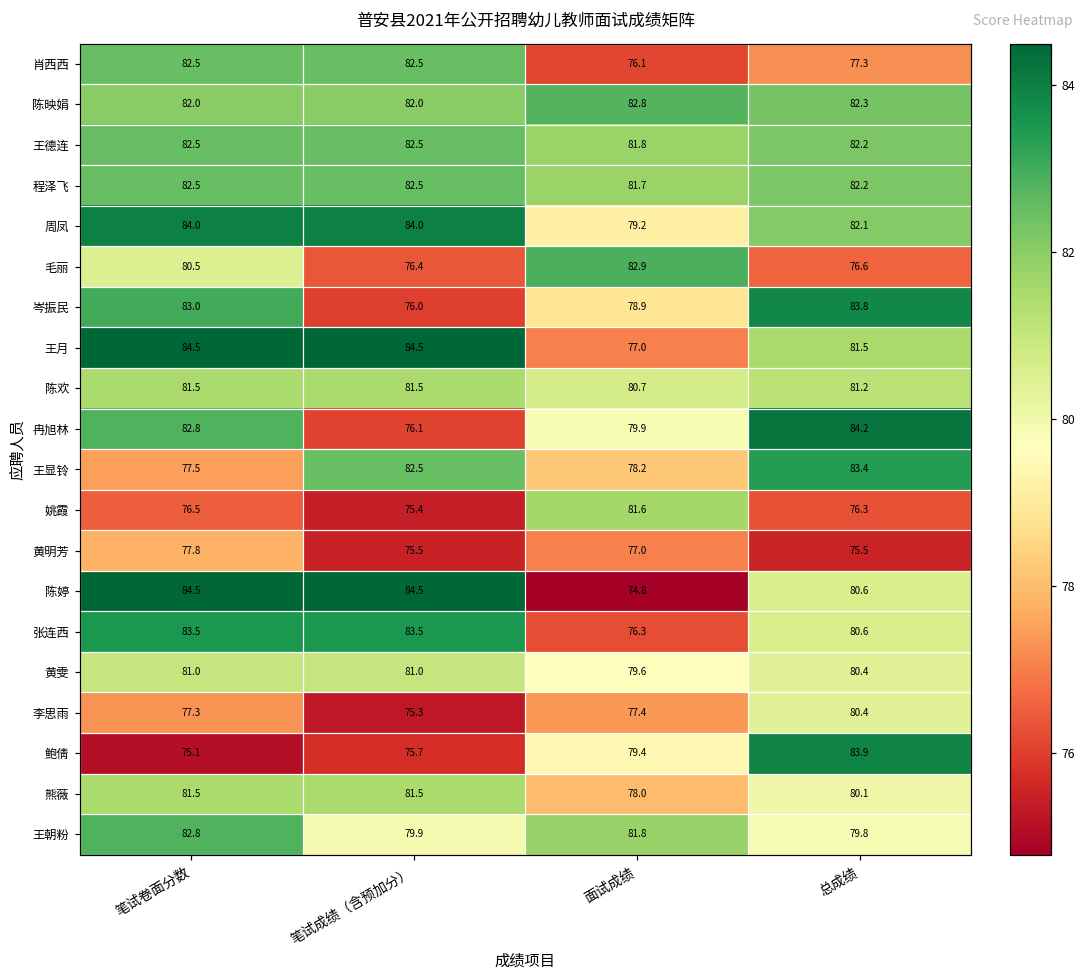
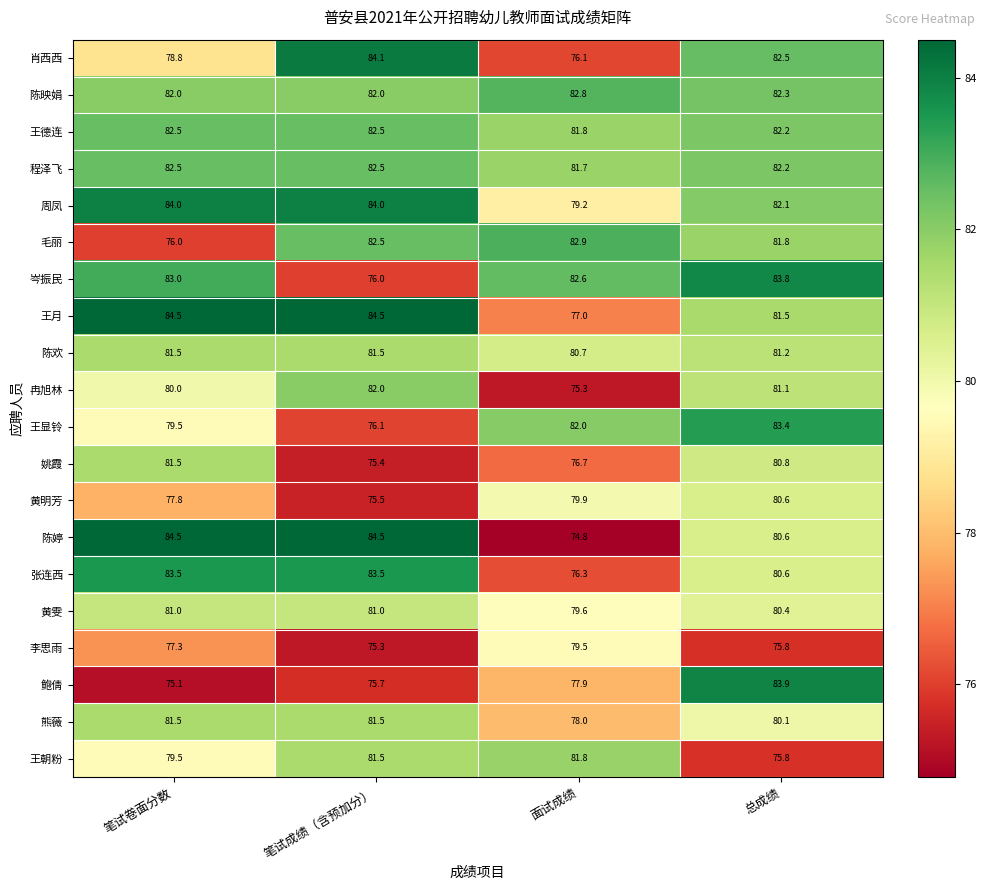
肖西西, 笔试卷面分数: 82.5 -> 78.8
肖西西, 笔试成绩（含预加分）: 82.5 -> 84.1
肖西西, 总成绩: 77.3 -> 82.5
毛丽, 笔试卷面分数: 80.5 -> 76.0
毛丽, 笔试成绩（含预加分）: 76.4 -> 82.5
毛丽, 总成绩: 76.6 -> 81.8
岑振民, 面试成绩: 78.9 -> 82.6
冉旭林, 笔试卷面分数: 82.8 -> 80.0
冉旭林, 笔试成绩（含预加分）: 76.1 -> 82.0
冉旭林, 面试成绩: 79.9 -> 75.3
冉旭林, 总成绩: 84.2 -> 81.1
王显铃, 笔试卷面分数: 77.5 -> 79.5
王显铃, 笔试成绩（含预加分）: 82.5 -> 76.1
王显铃, 面试成绩: 78.2 -> 82.0
姚霞, 笔试卷面分数: 76.5 -> 81.5
姚霞, 面试成绩: 81.6 -> 76.7
姚霞, 总成绩: 76.3 -> 80.8
黄明芳, 面试成绩: 77.0 -> 79.9
黄明芳, 总成绩: 75.5 -> 80.6
李思雨, 面试成绩: 77.4 -> 79.5
李思雨, 总成绩: 80.4 -> 75.8
鲍倩, 面试成绩: 79.4 -> 77.9
王朝粉, 笔试卷面分数: 82.8 -> 79.5
王朝粉, 笔试成绩（含预加分）: 79.9 -> 81.5
王朝粉, 总成绩: 79.8 -> 75.8
